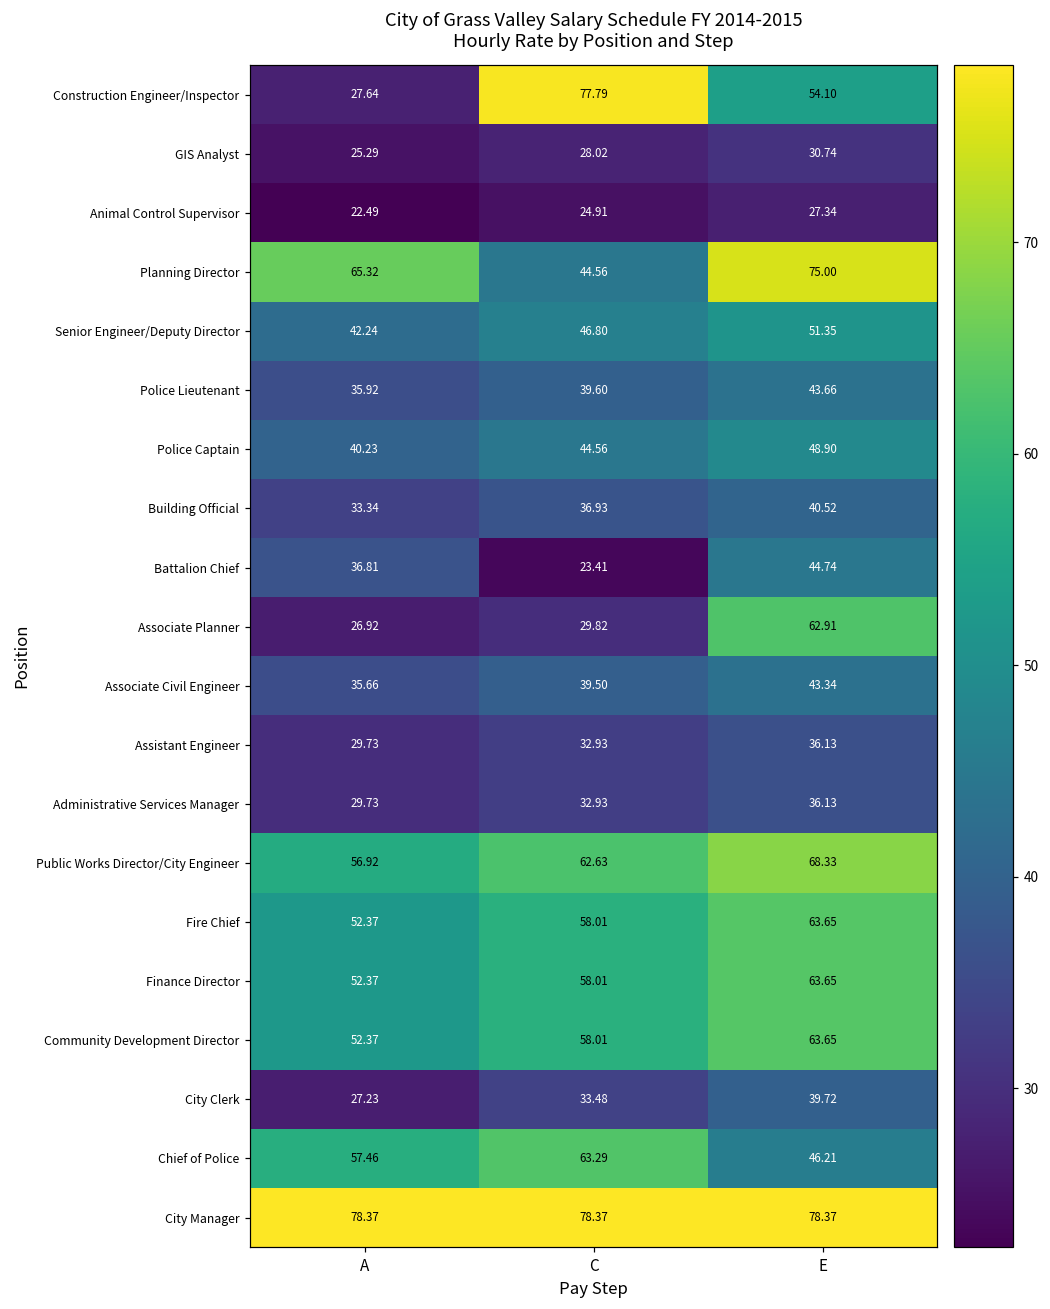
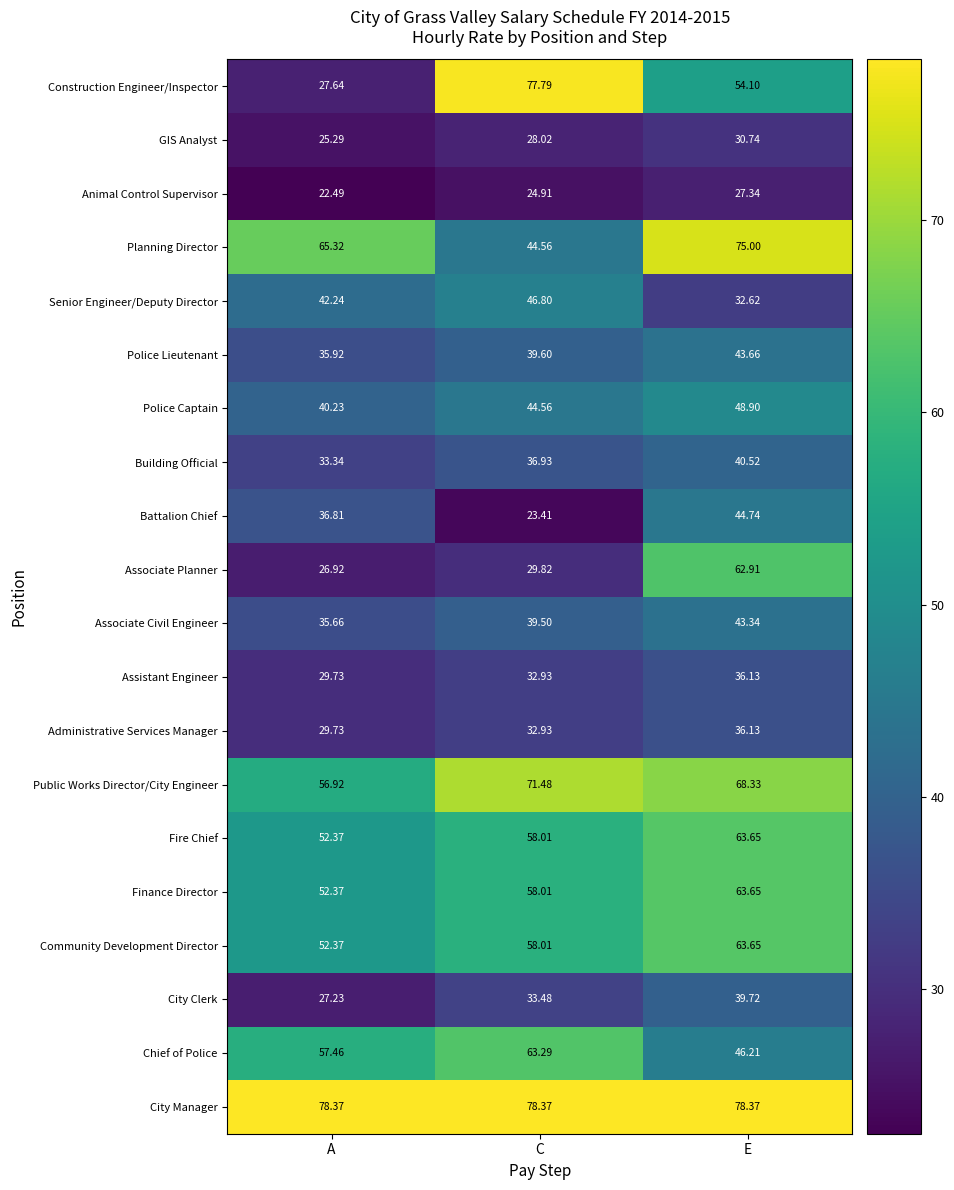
Senior Engineer/Deputy Director, E: 51.35 -> 32.62
Public Works Director/City Engineer, C: 62.63 -> 71.48
